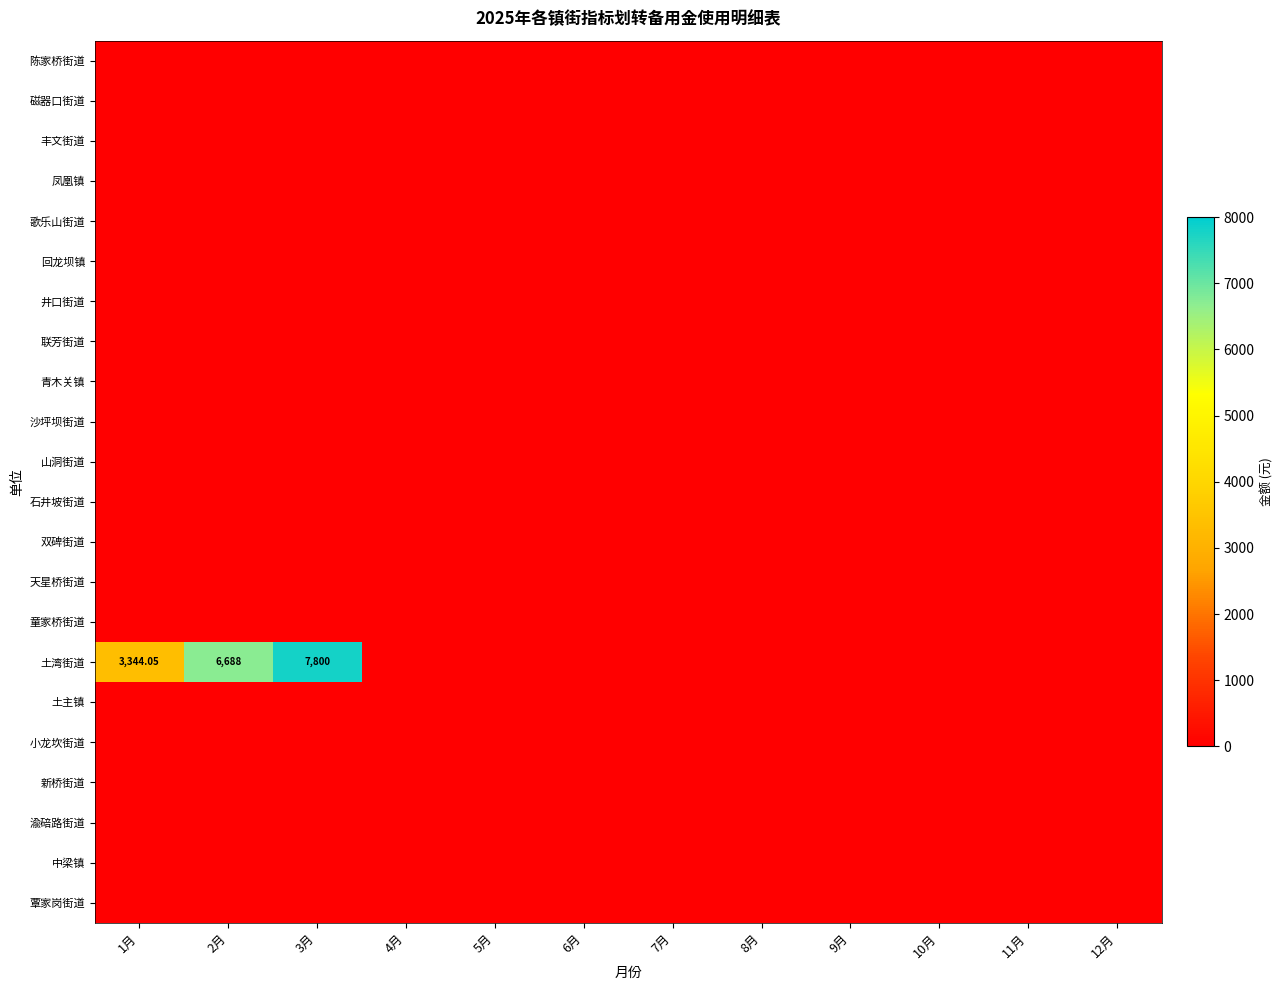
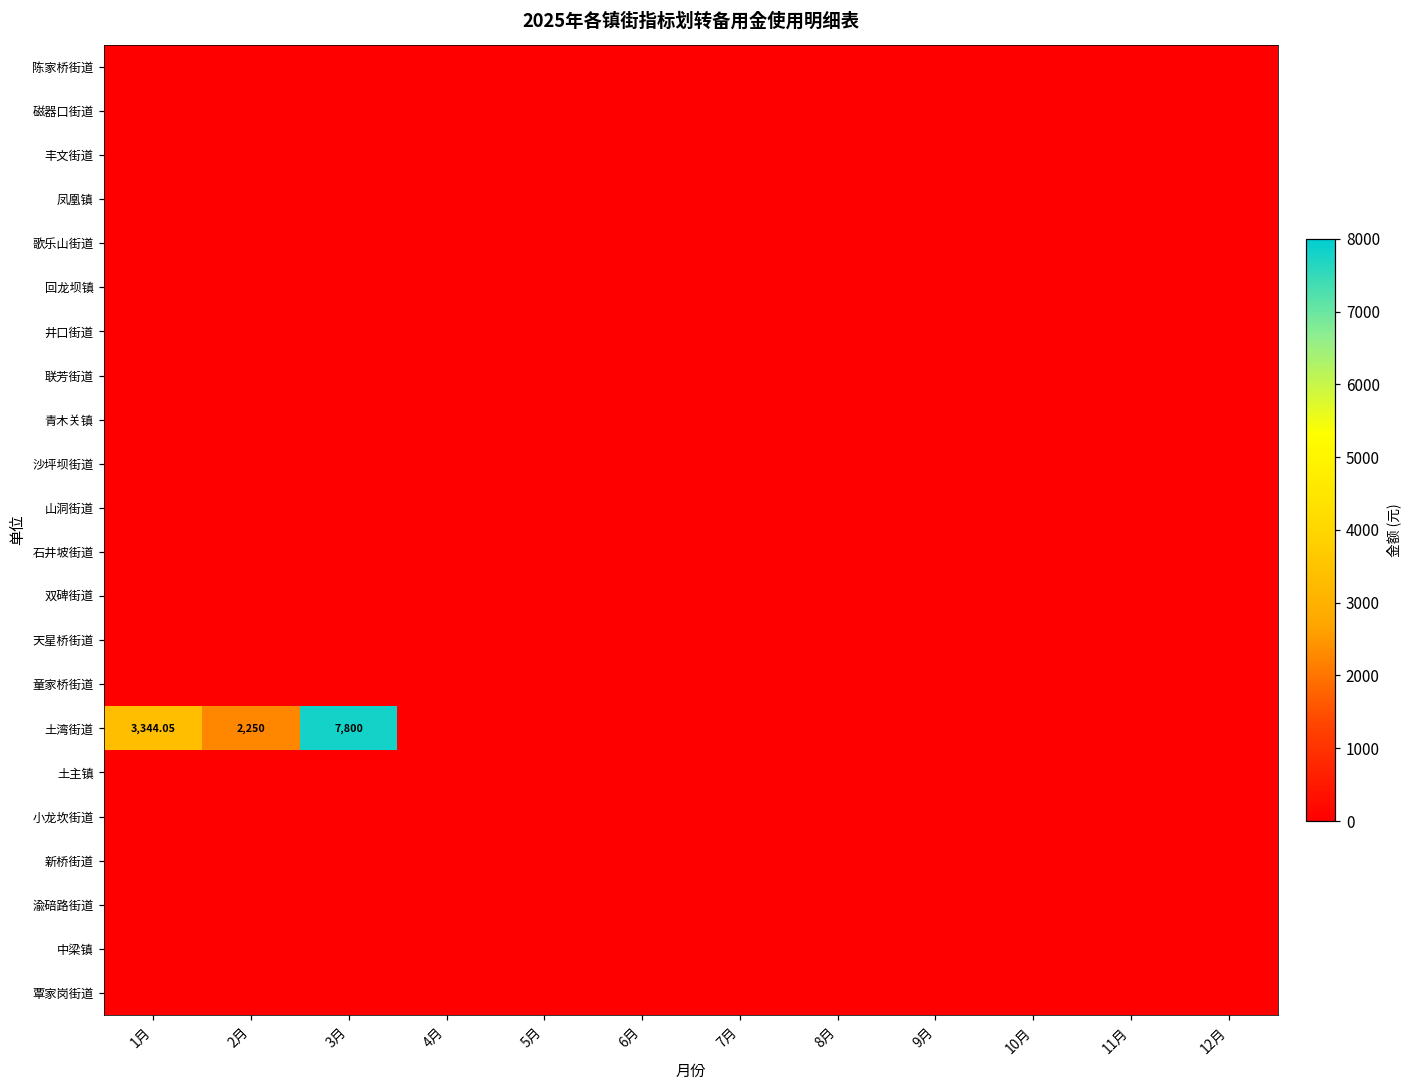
土湾街道, 2月: 6,688 -> 2,250
